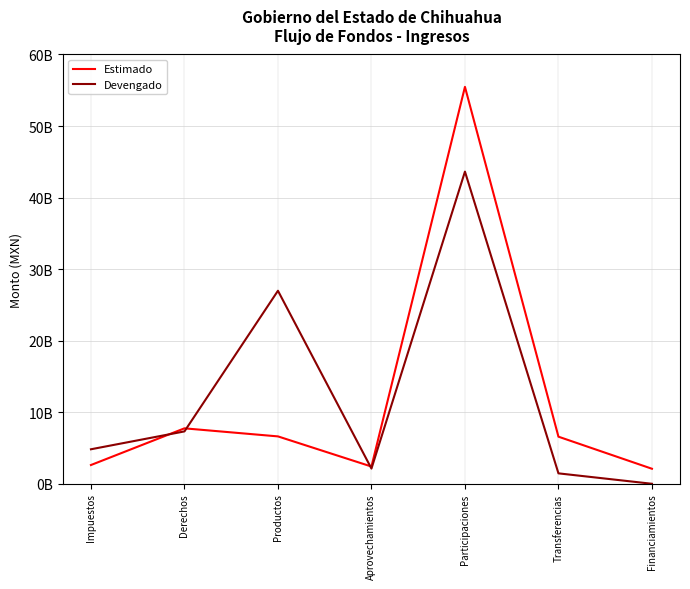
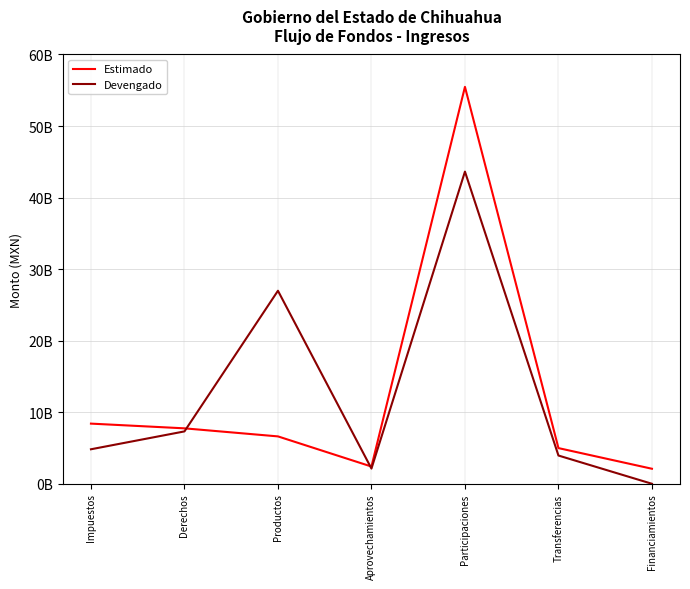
Estimado, Impuestos: 3000000000 -> 8000000000
Estimado, Transferencias: 7000000000 -> 5000000000
Devengado, Transferencias: 1000000000 -> 4000000000
